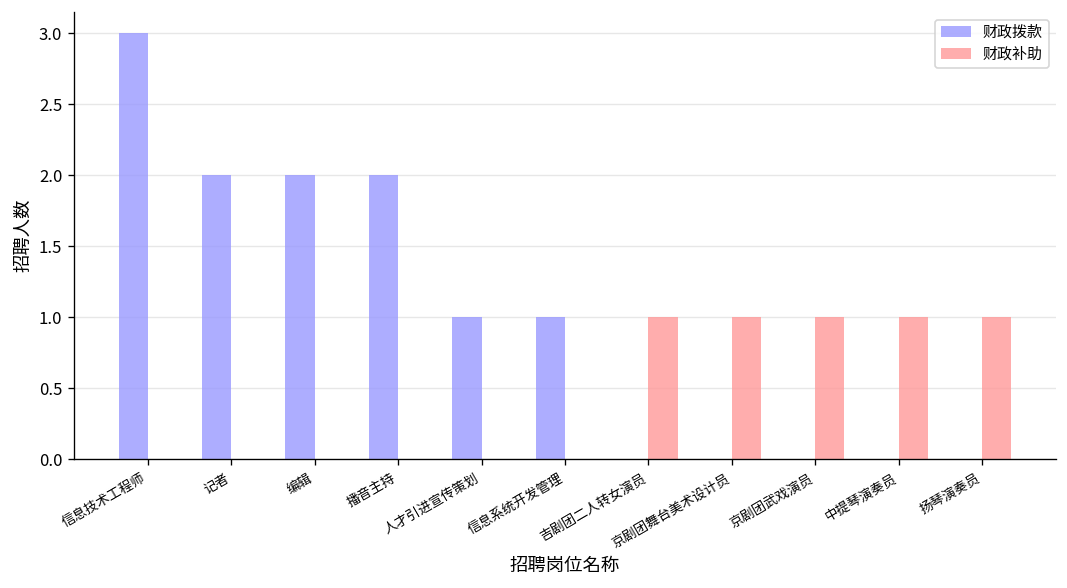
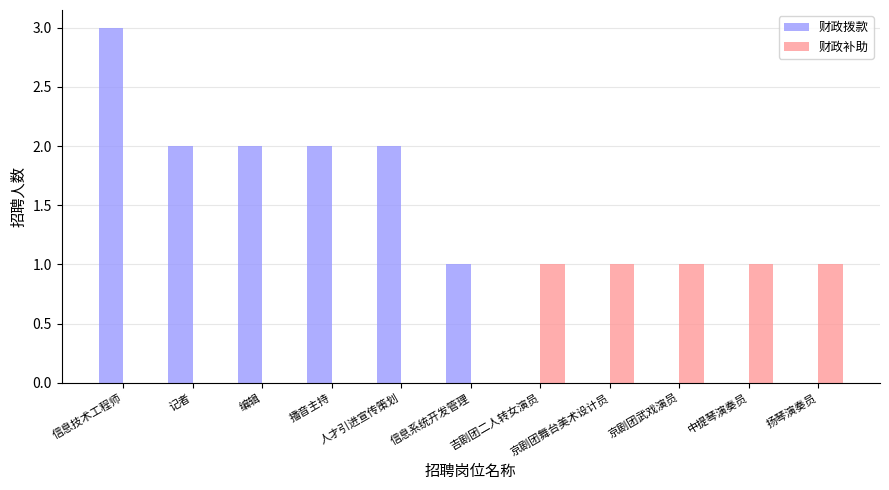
财政拨款, 人才引进宣传策划: 1 -> 2
